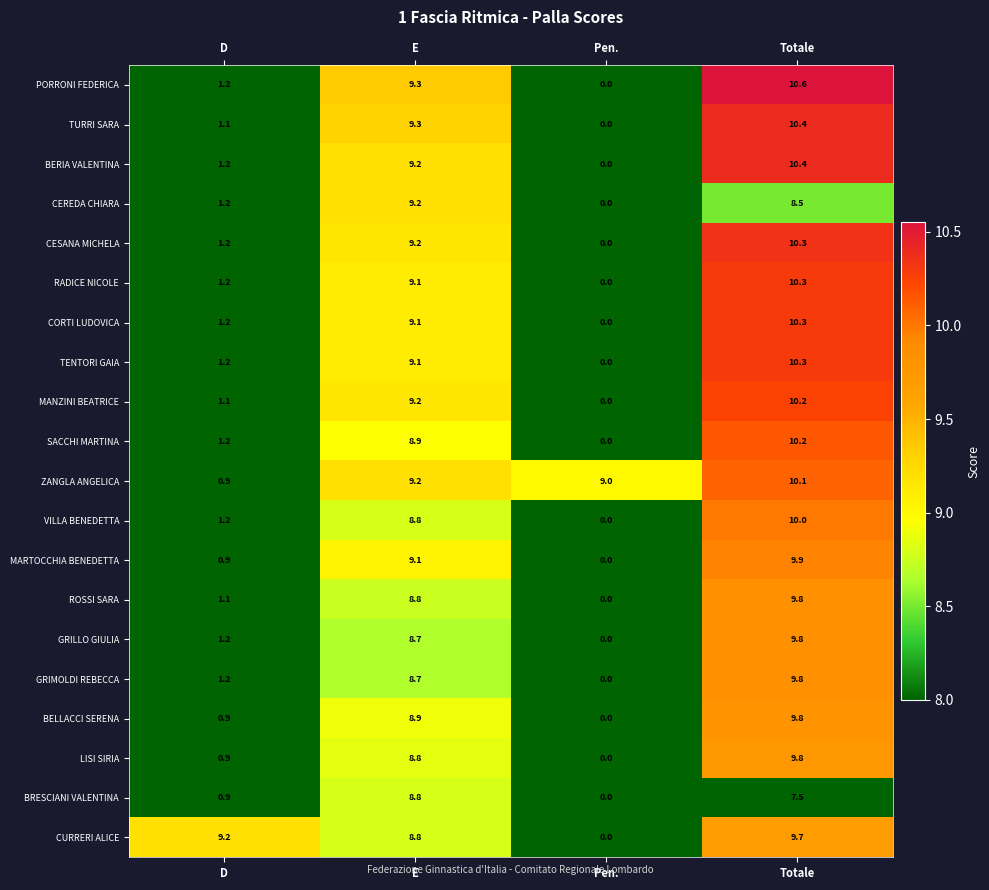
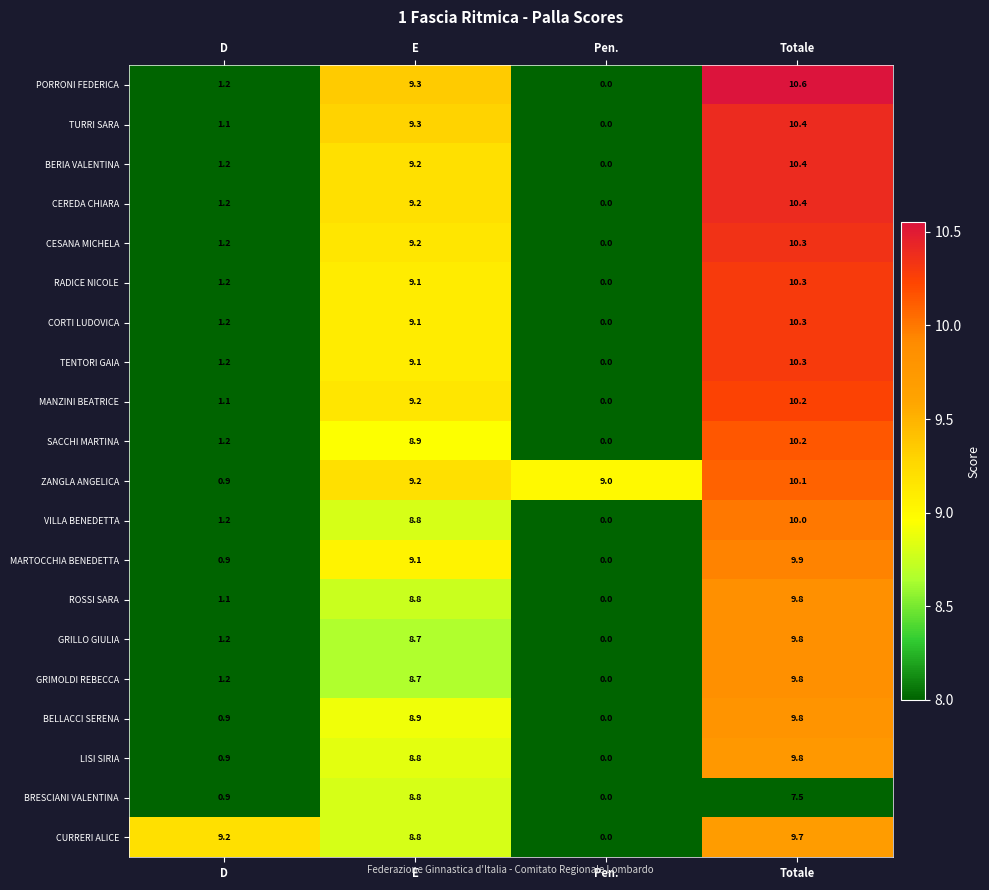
CEREDA CHIARA, Totale: 8.5 -> 10.4
